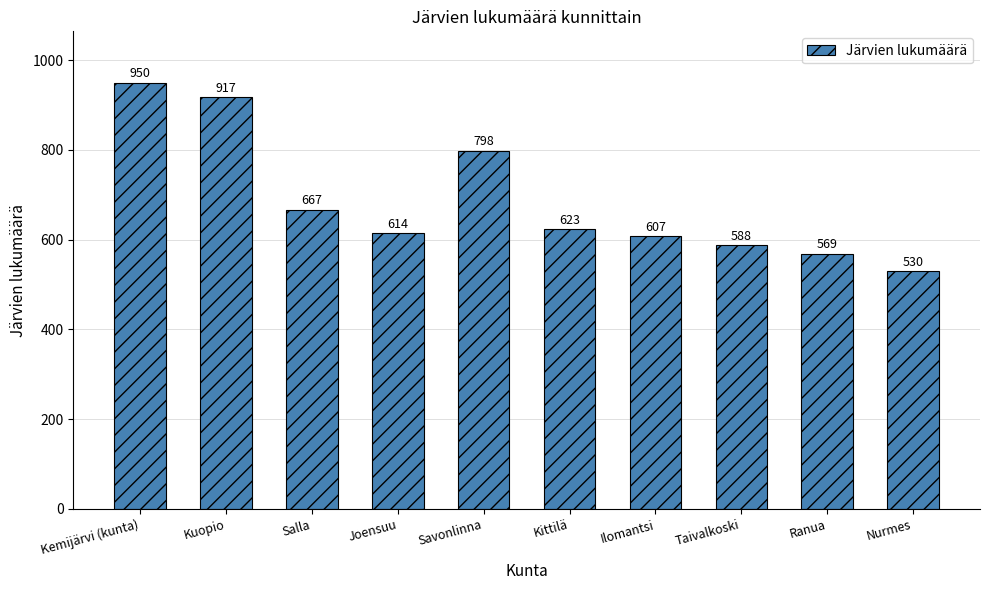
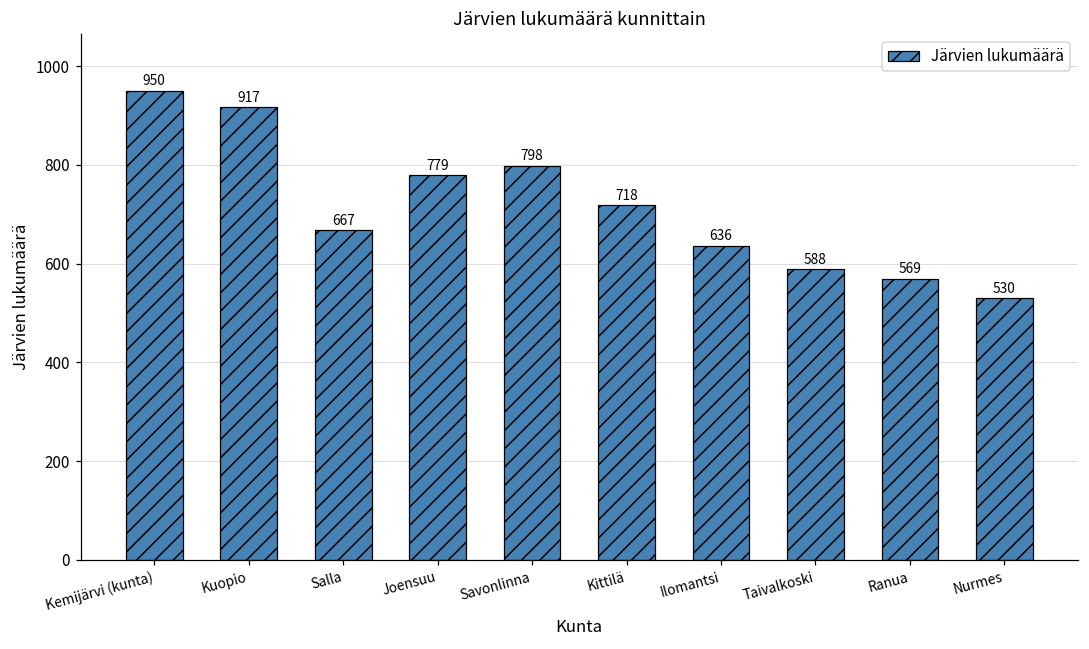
Joensuu: 614 -> 779
Kittilä: 623 -> 718
Ilomantsi: 607 -> 636
